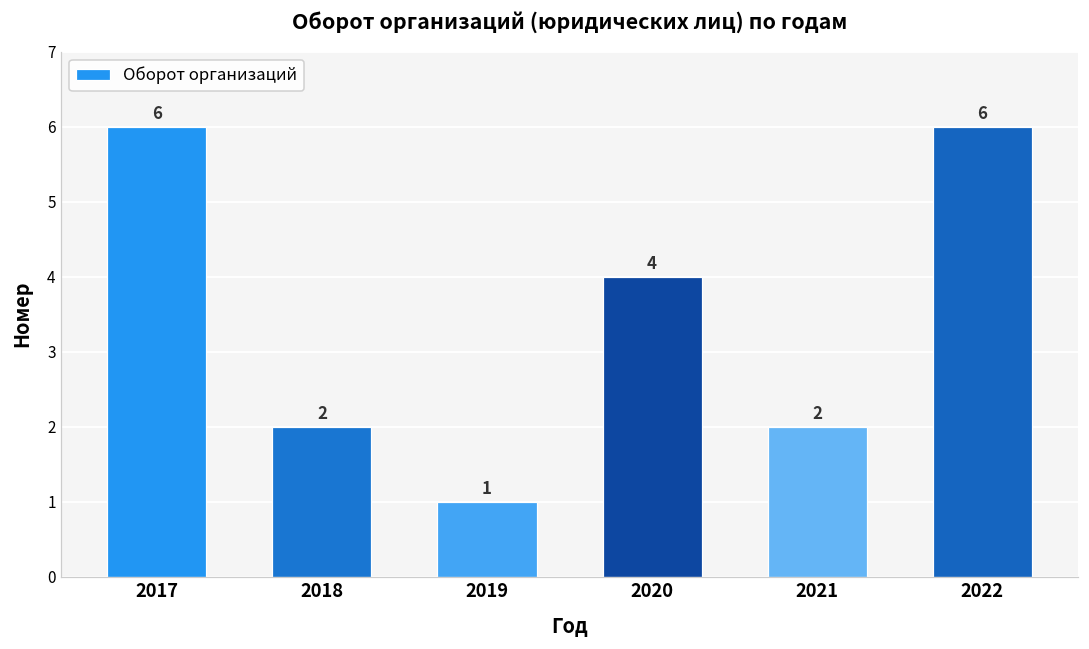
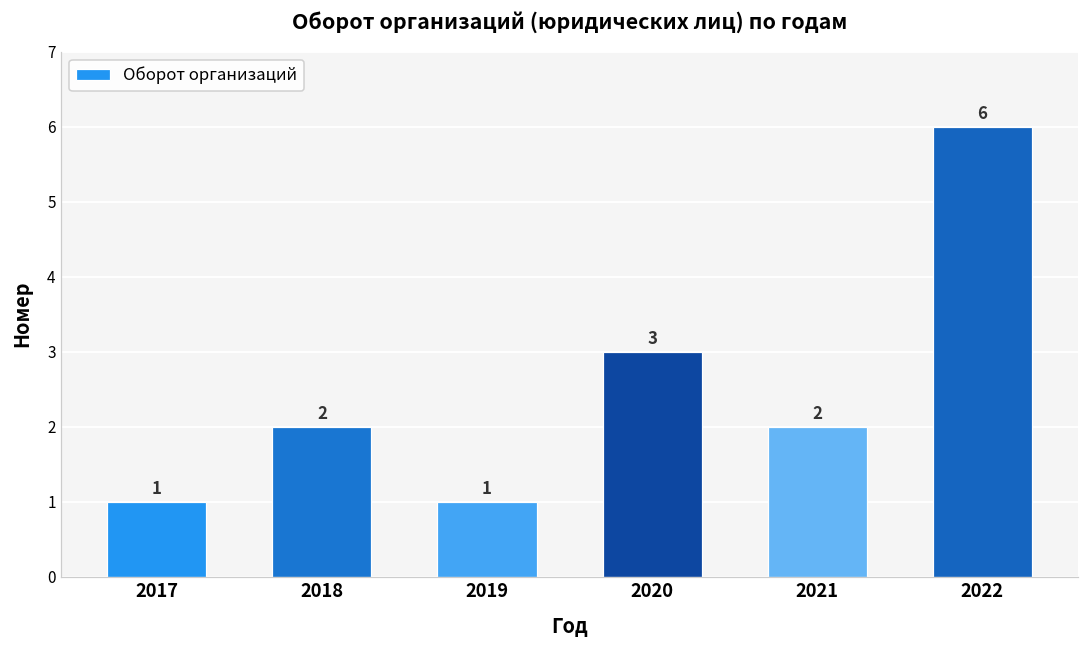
2017: 6 -> 1
2020: 4 -> 3
